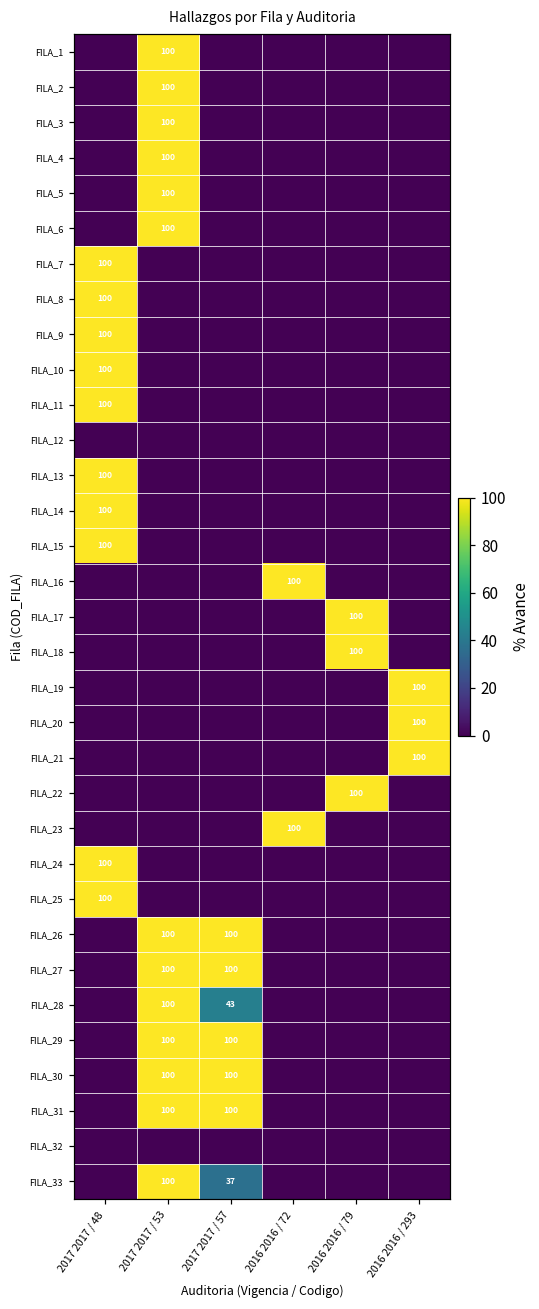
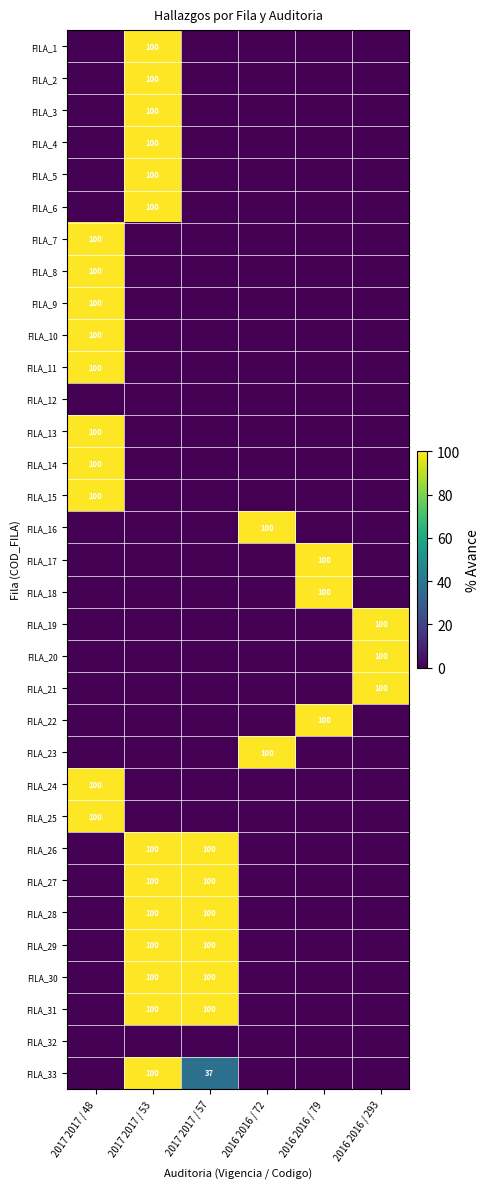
FILA_28, 2017 2017 / 57: 43 -> 100
